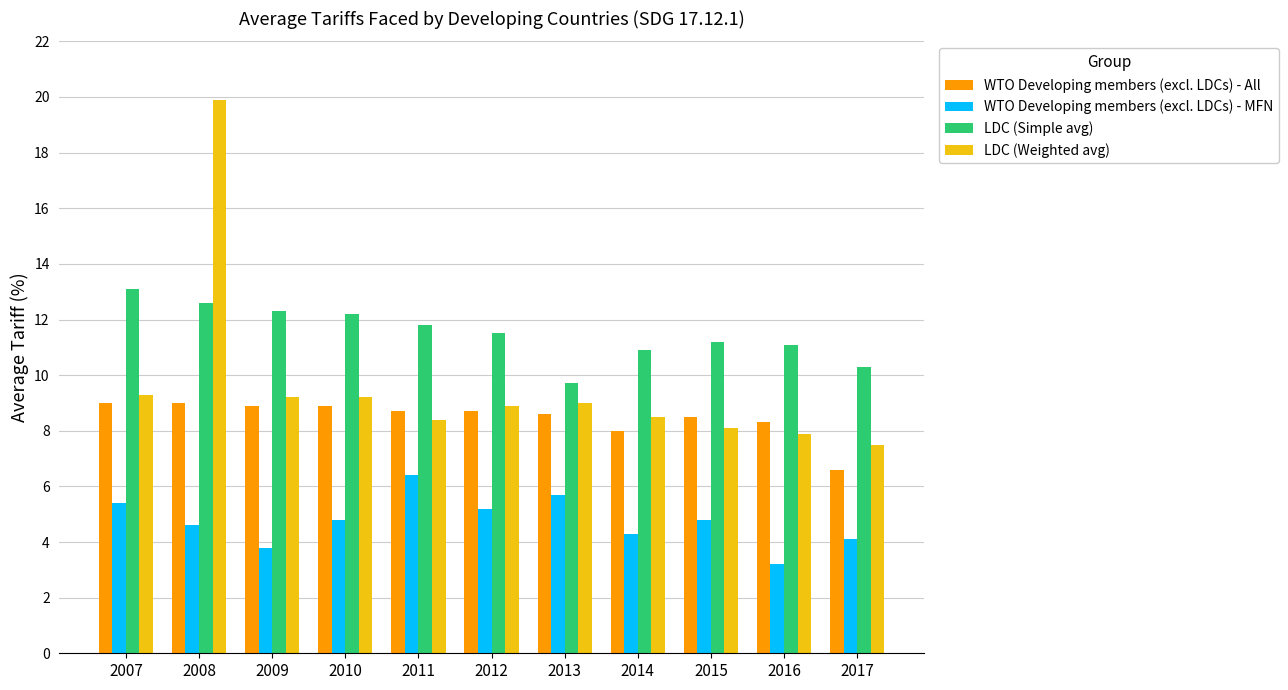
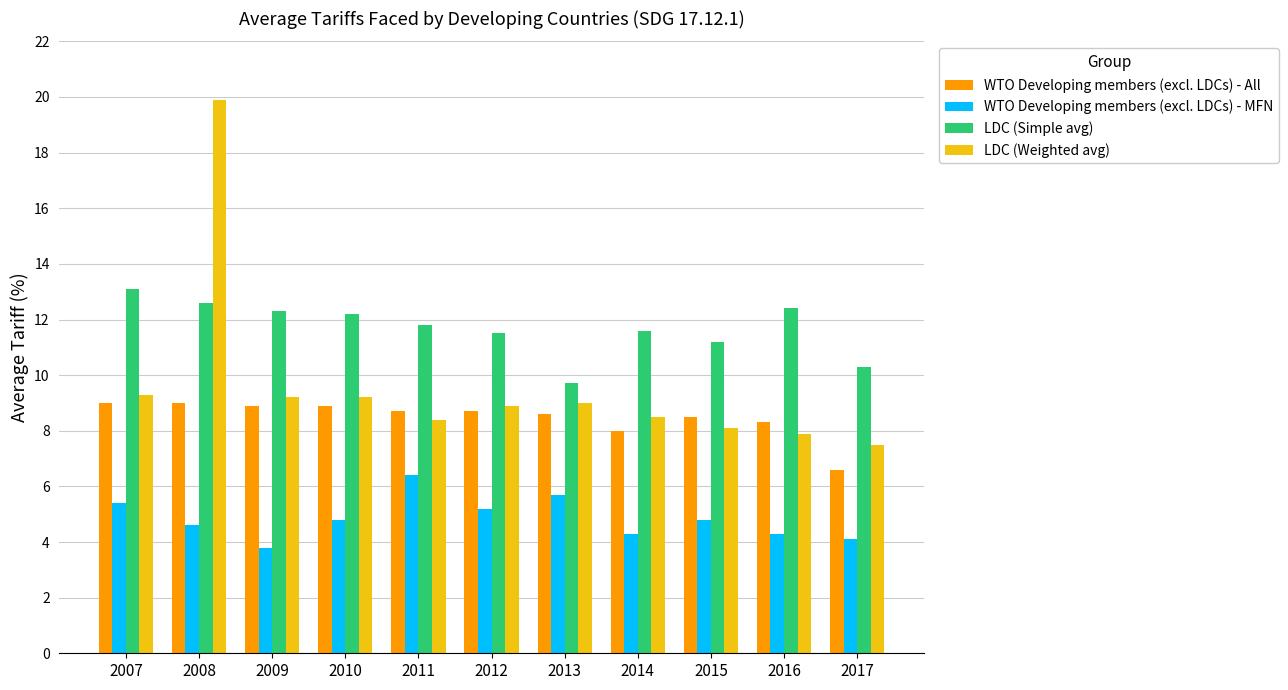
LDC (Simple avg), 2014: 10.9 -> 11.6
WTO Developing members (excl. LDCs) - MFN, 2016: 3.2 -> 4.3
LDC (Simple avg), 2016: 11.1 -> 12.4
